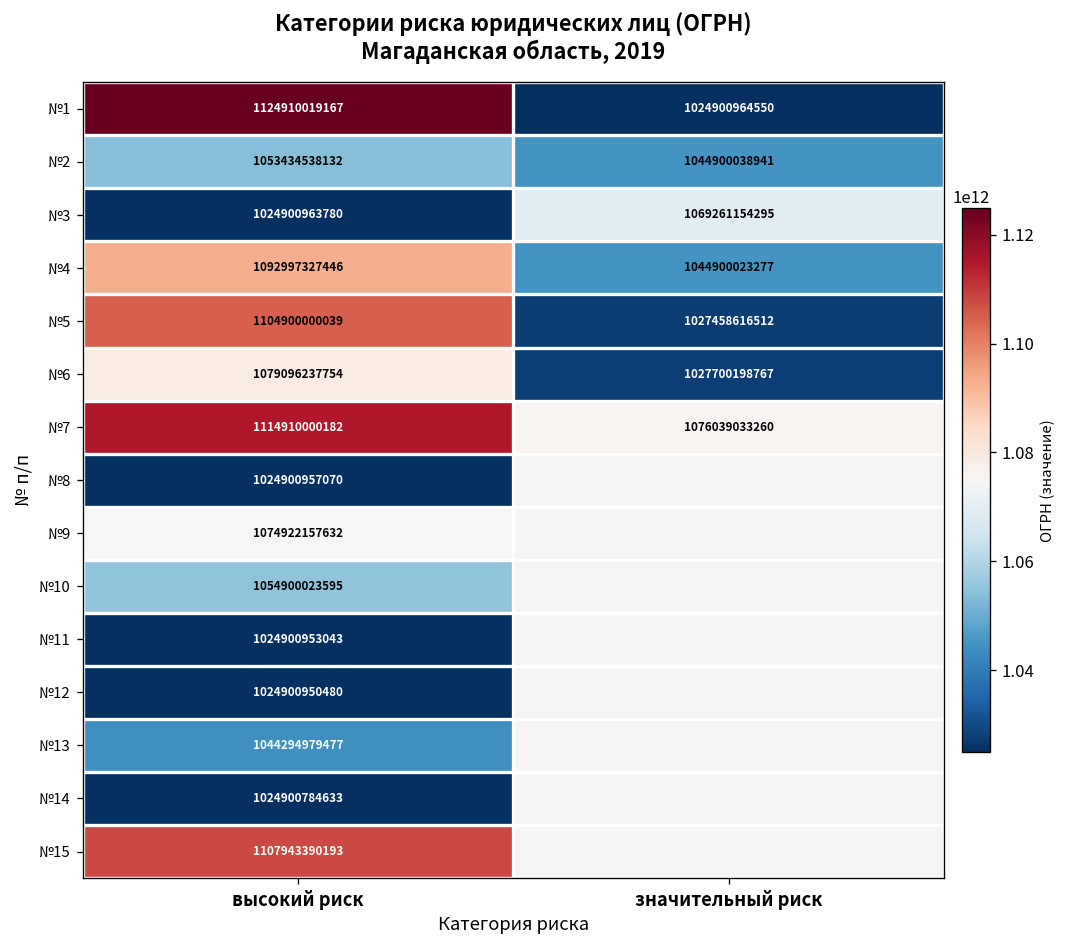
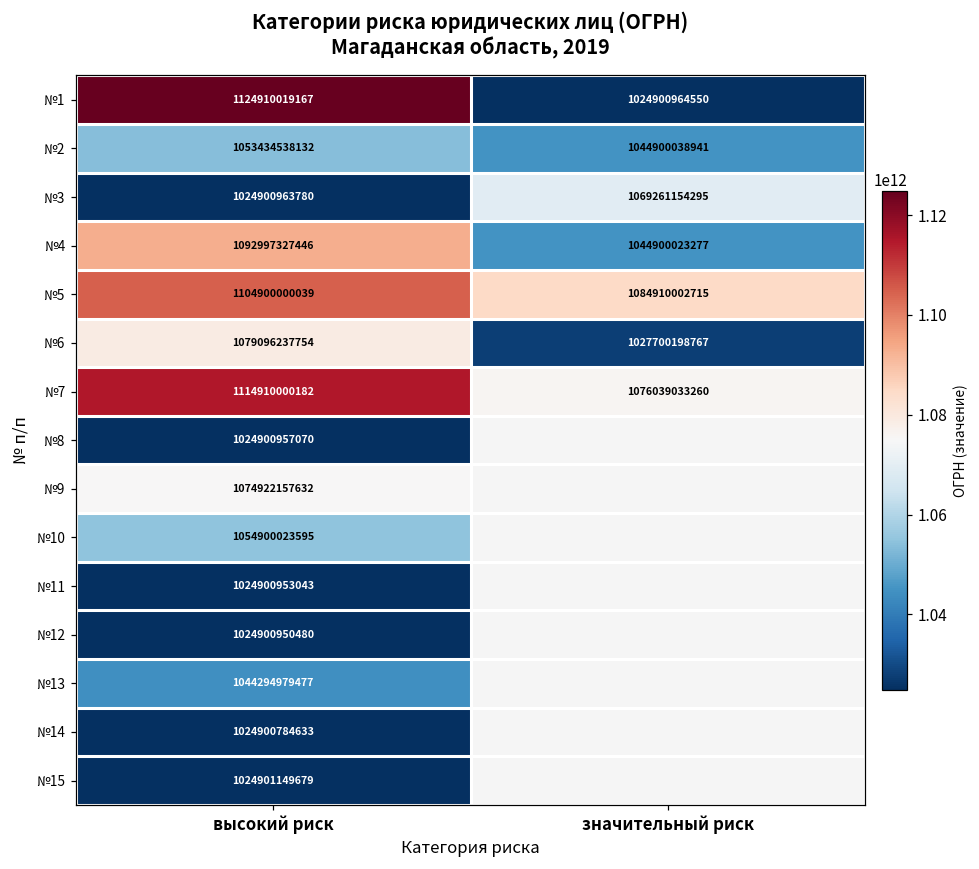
№5, значительный риск: 1027458616512 -> 1084910002715
№15, высокий риск: 1107943390193 -> 1024901149679
